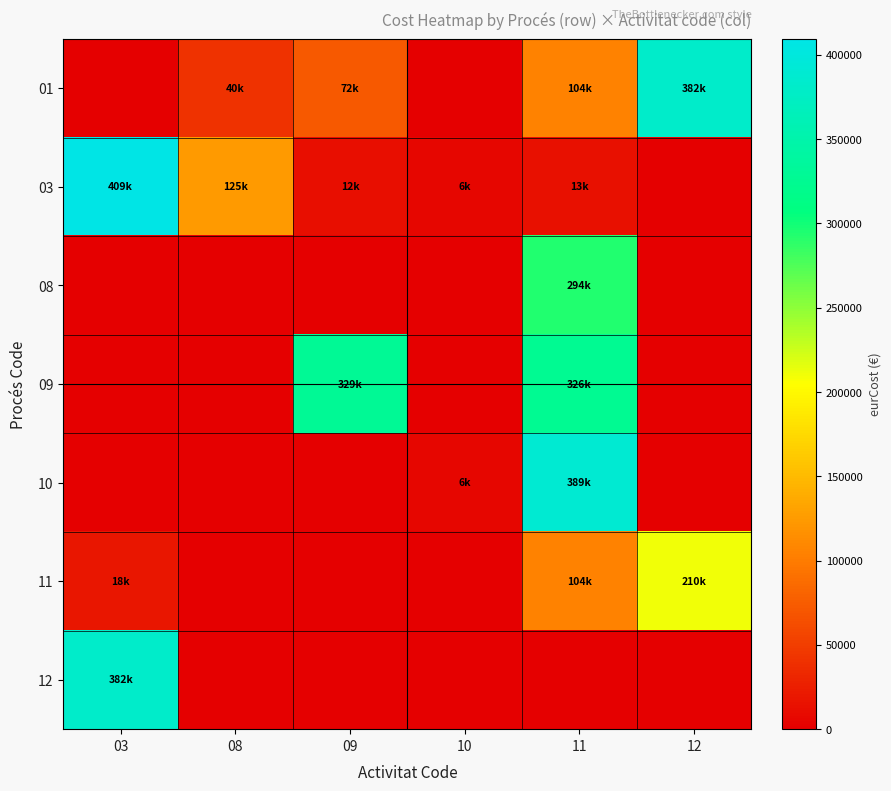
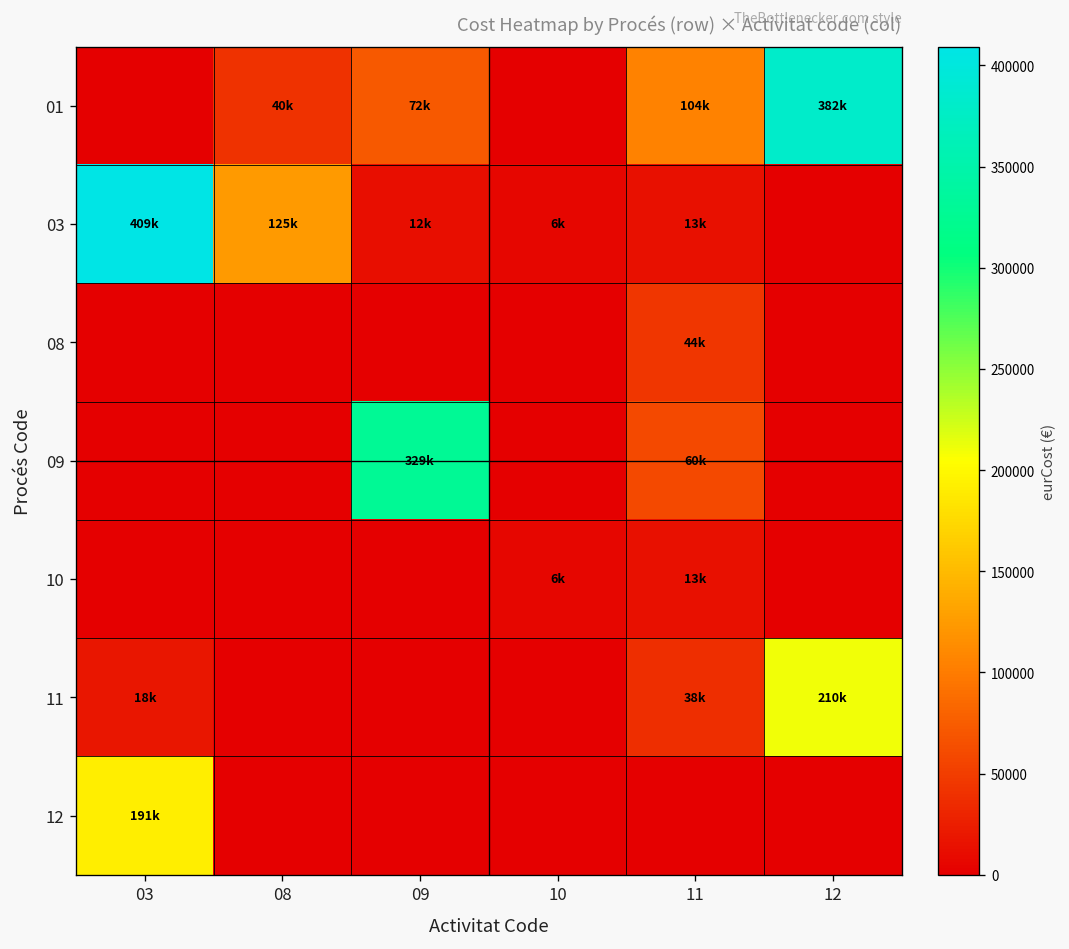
08, 11: 294k -> 44k
09, 11: 326k -> 60k
10, 11: 389k -> 13k
11, 11: 104k -> 38k
12, 03: 382k -> 191k
